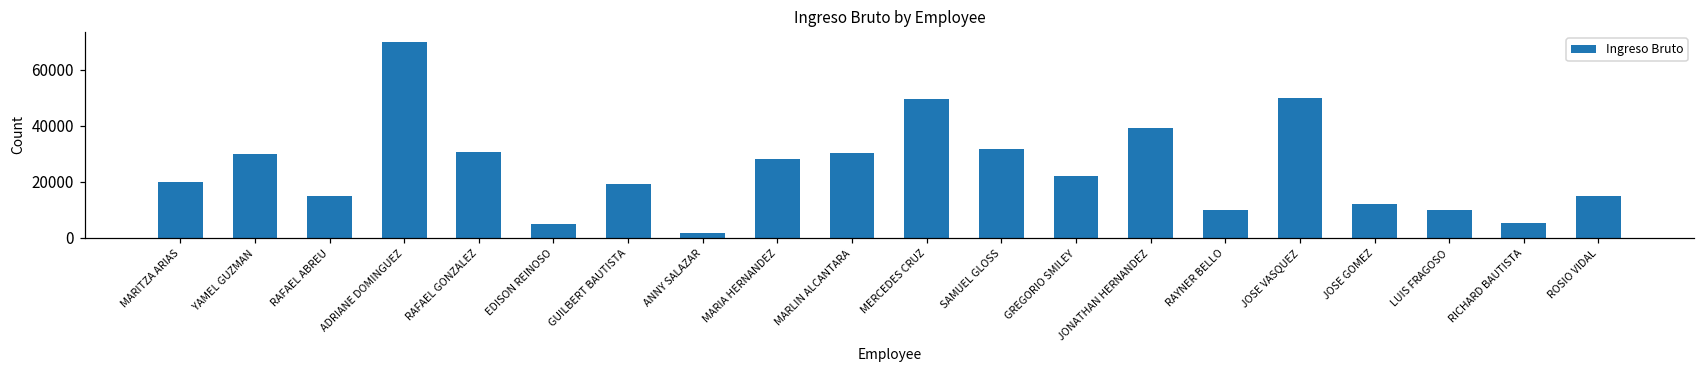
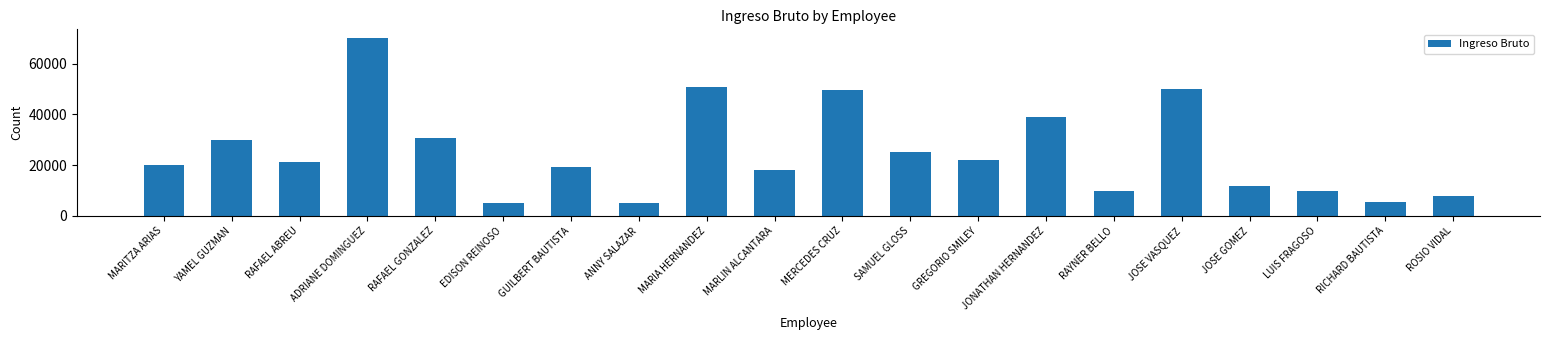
RAFAEL ABREU: 15000 -> 21000
ANNY SALAZAR: 2000 -> 5000
MARIA HERNANDEZ: 28000 -> 51000
MARLIN ALCANTARA: 30000 -> 18000
SAMUEL GLOSS: 32000 -> 25000
ROSIO VIDAL: 15000 -> 8000
